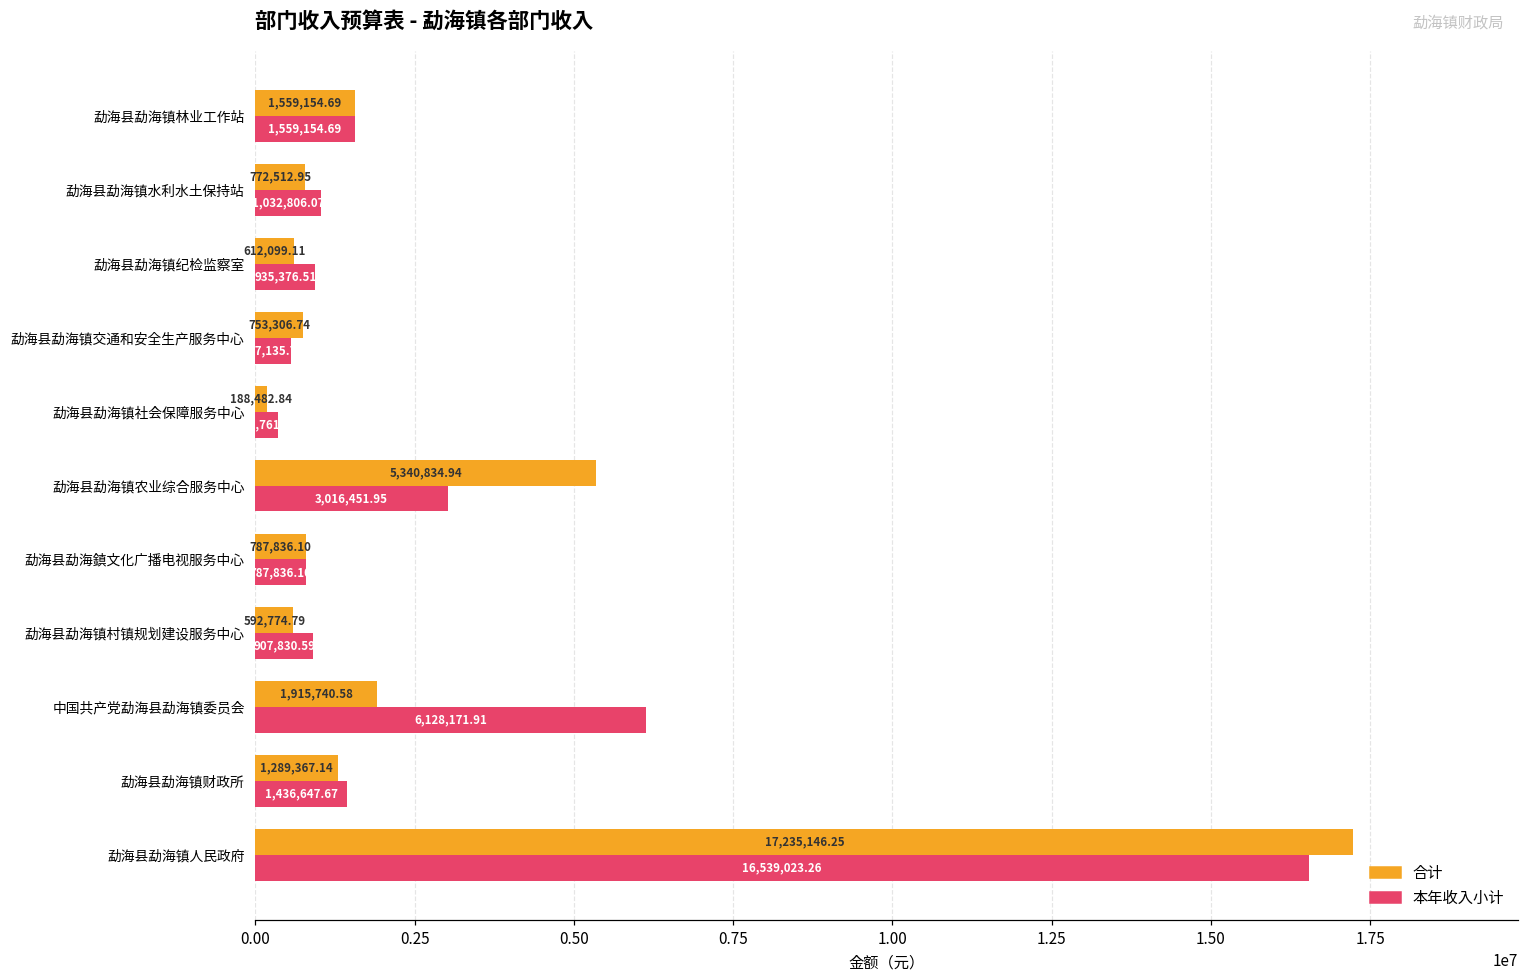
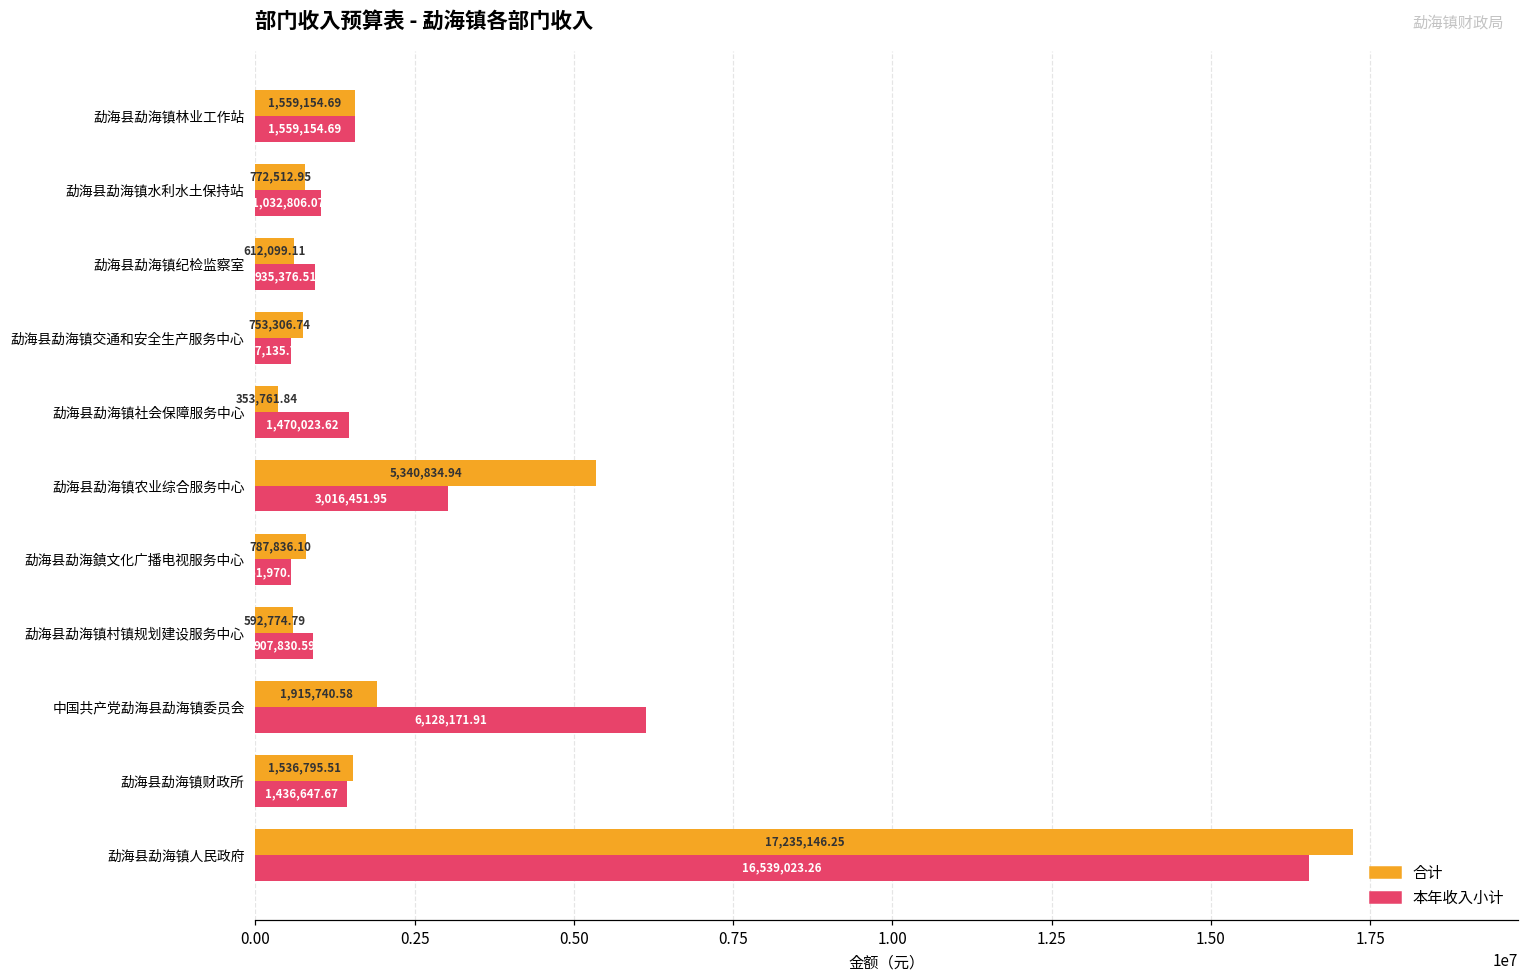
合计, 勐海县勐海镇社会保障服务中心: 188,482.84 -> 353,761.84
本年收入小计, 勐海县勐海镇社会保障服务中心: 400000 -> 1500000
本年收入小计, 勐海县勐海鎮文化广播电视服务中心: 787,836.10 -> 561,970.00
合计, 勐海县勐海镇财政所: 1,289,367.14 -> 1,536,795.51
